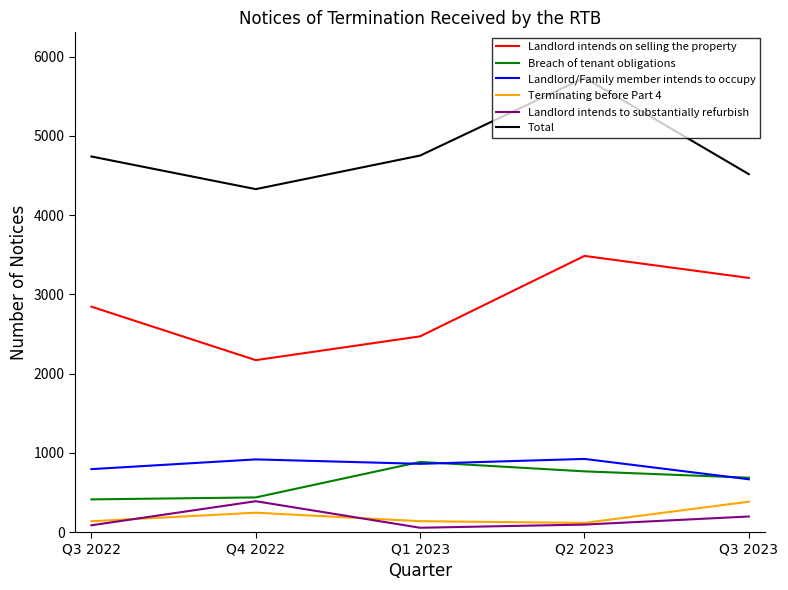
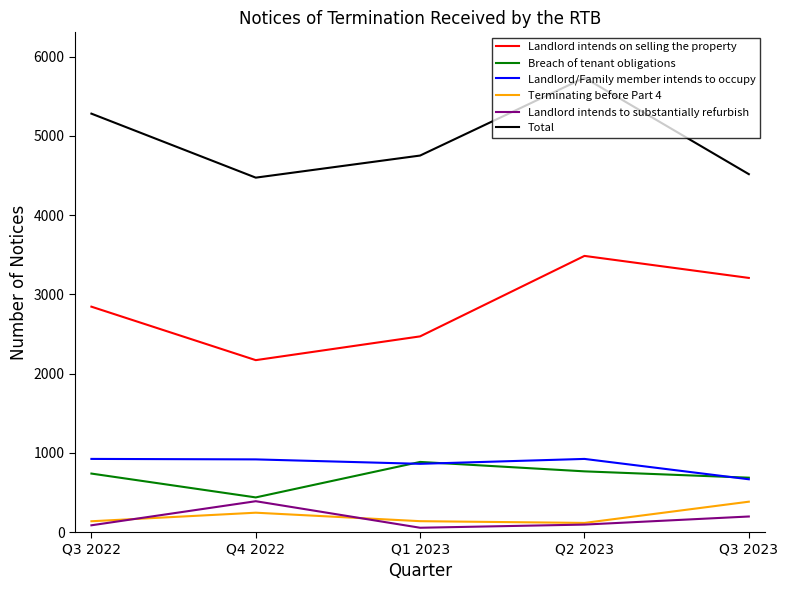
Breach of tenant obligations, Q3 2022: 400 -> 700
Landlord/Family member intends to occupy, Q3 2022: 800 -> 900
Total, Q3 2022: 4700 -> 5300
Total, Q4 2022: 4300 -> 4500
